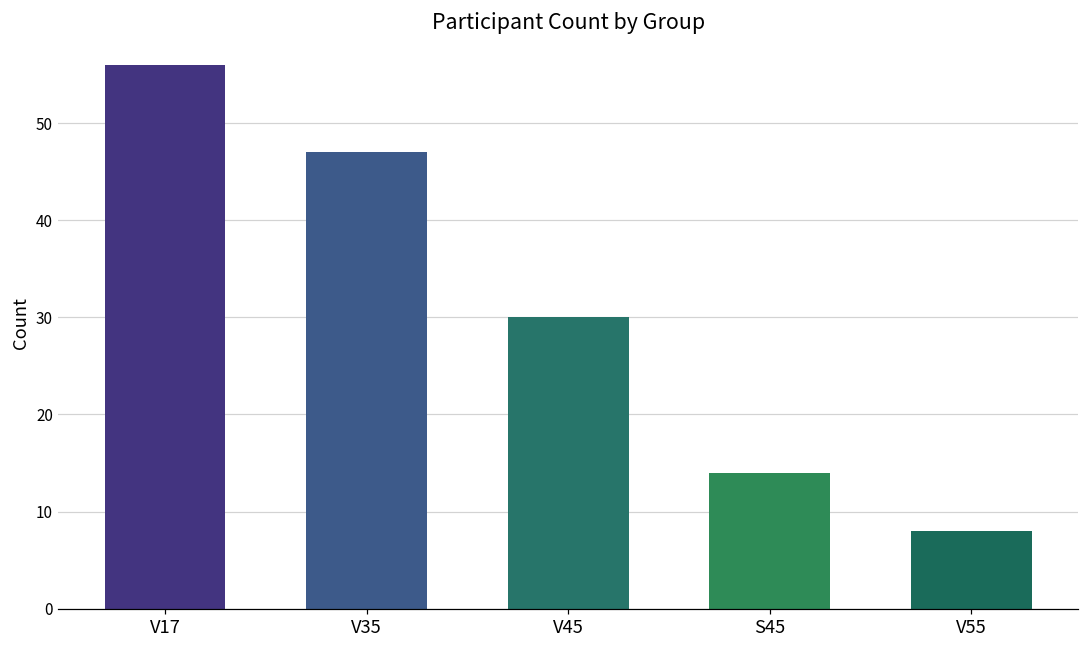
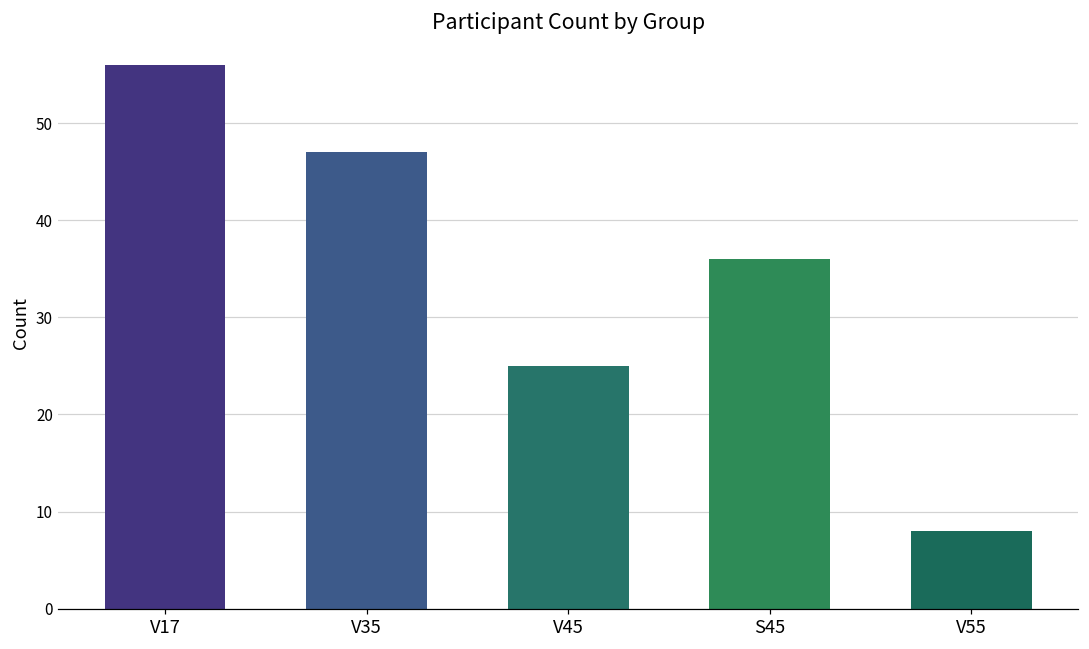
V45: 30 -> 25
S45: 14 -> 36
